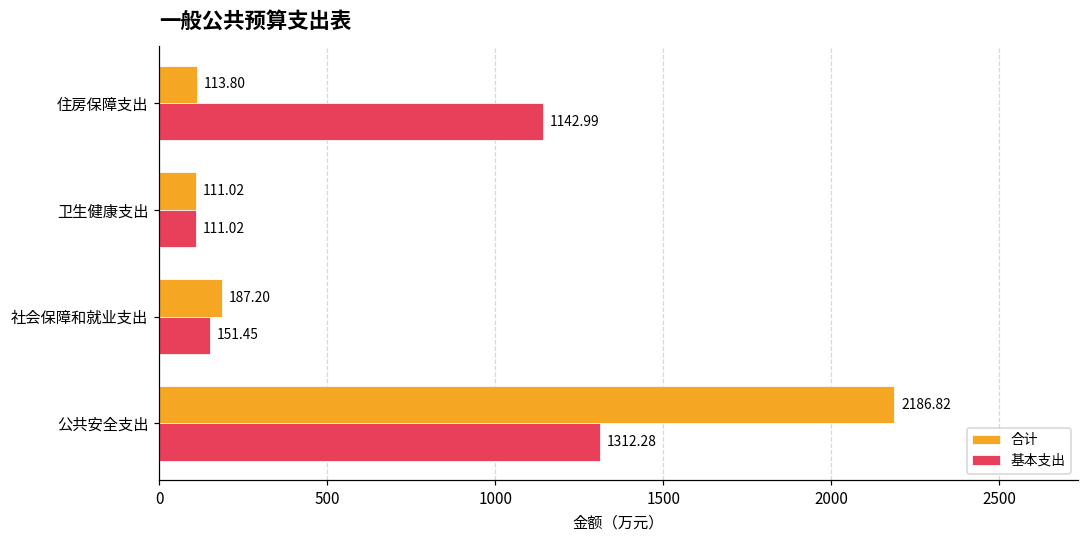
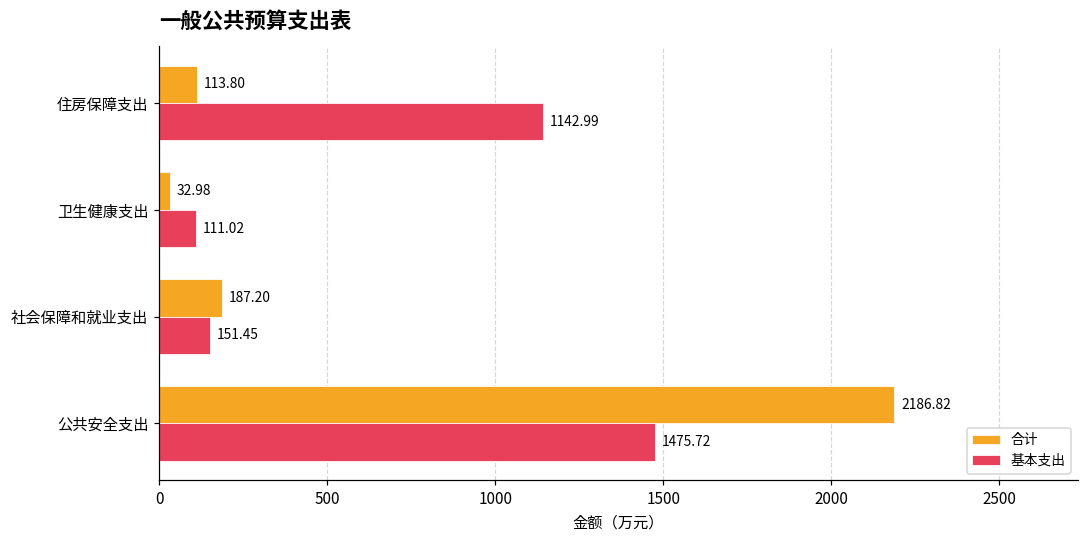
合计, 卫生健康支出: 111.02 -> 32.98
基本支出, 公共安全支出: 1312.28 -> 1475.72
